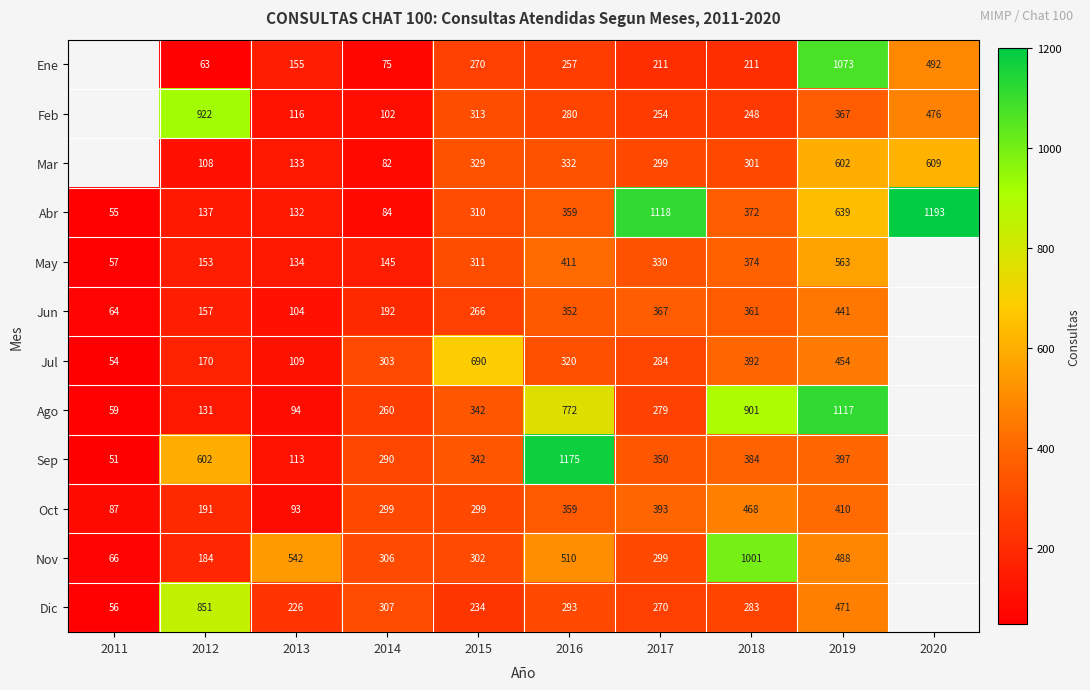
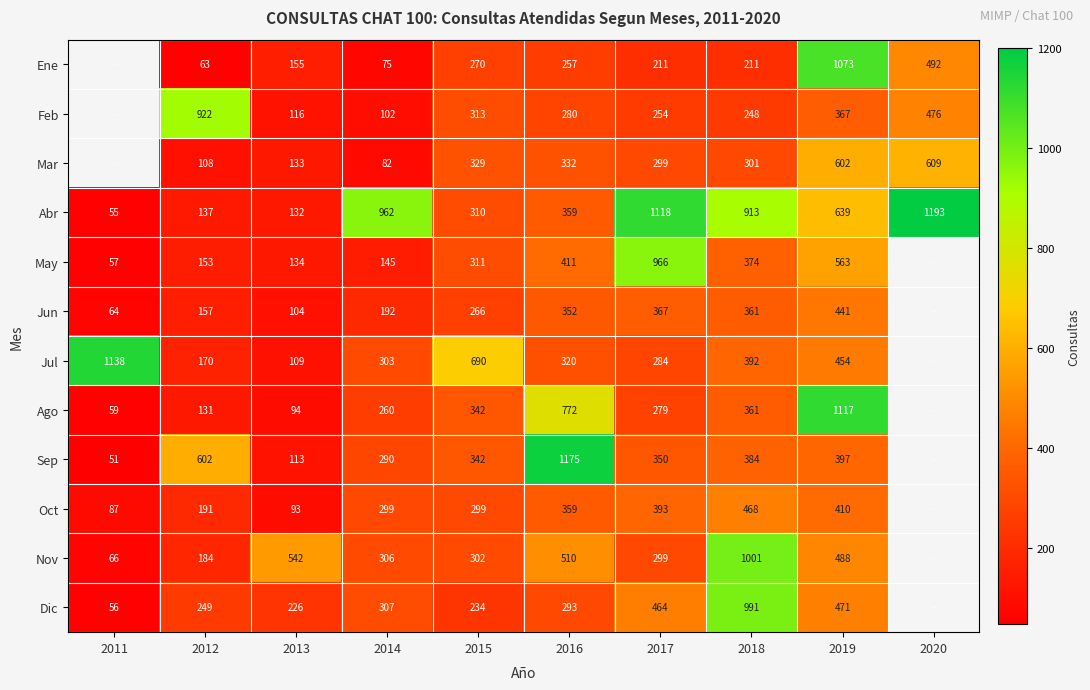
Abr, 2014: 84 -> 962
Abr, 2018: 372 -> 913
May, 2017: 330 -> 966
Jul, 2011: 54 -> 1138
Ago, 2018: 901 -> 361
Dic, 2012: 851 -> 249
Dic, 2017: 270 -> 464
Dic, 2018: 283 -> 991
